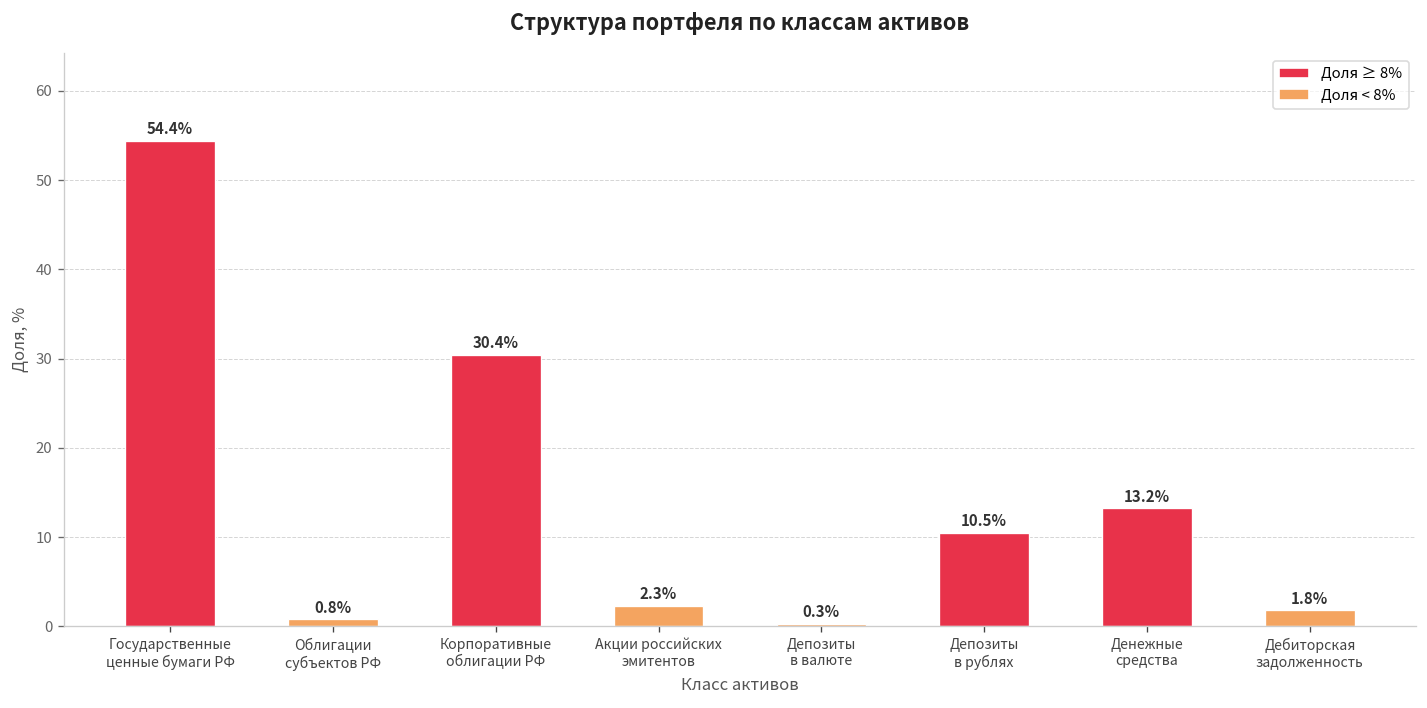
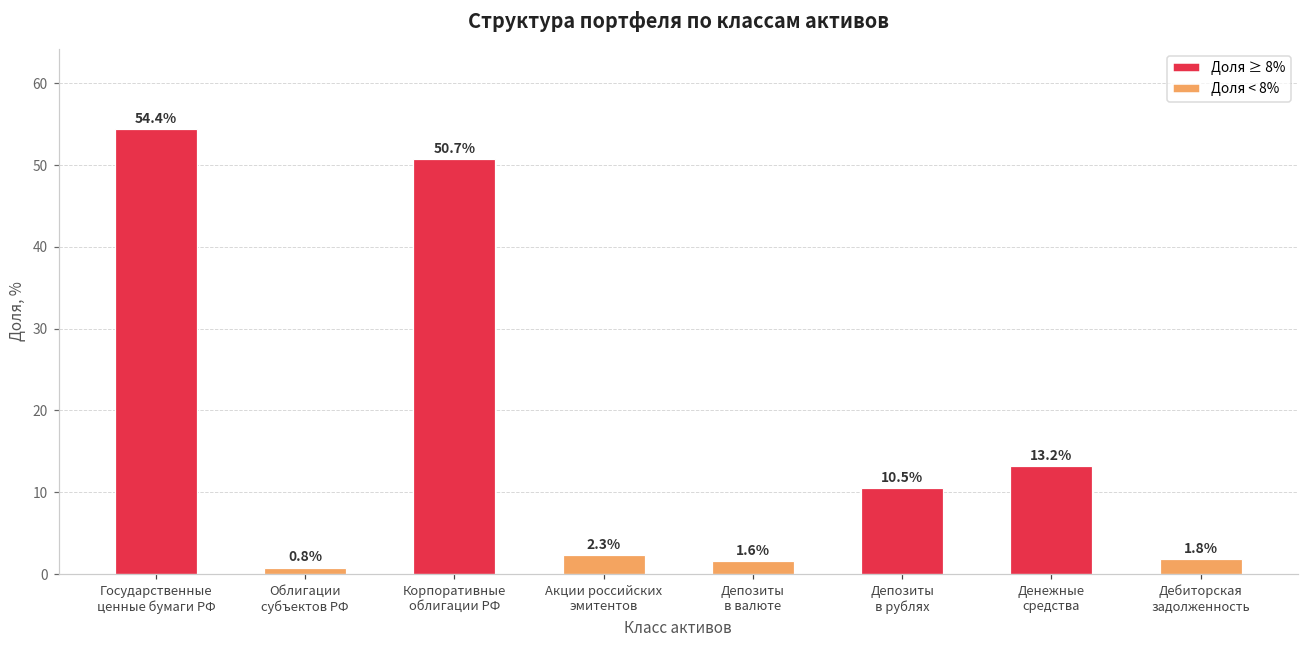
Корпоративные облигации РФ: 30.4% -> 50.7%
Депозиты в валюте: 0.3% -> 1.6%
